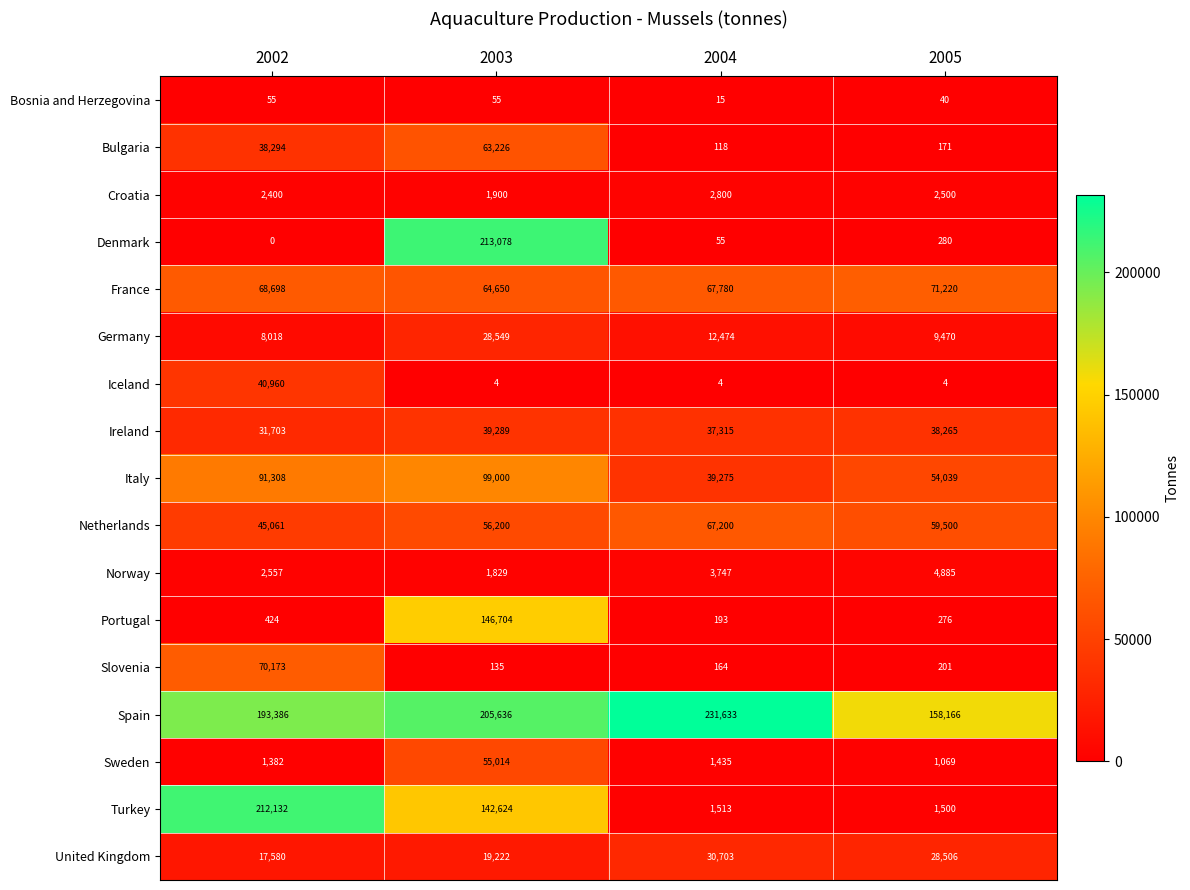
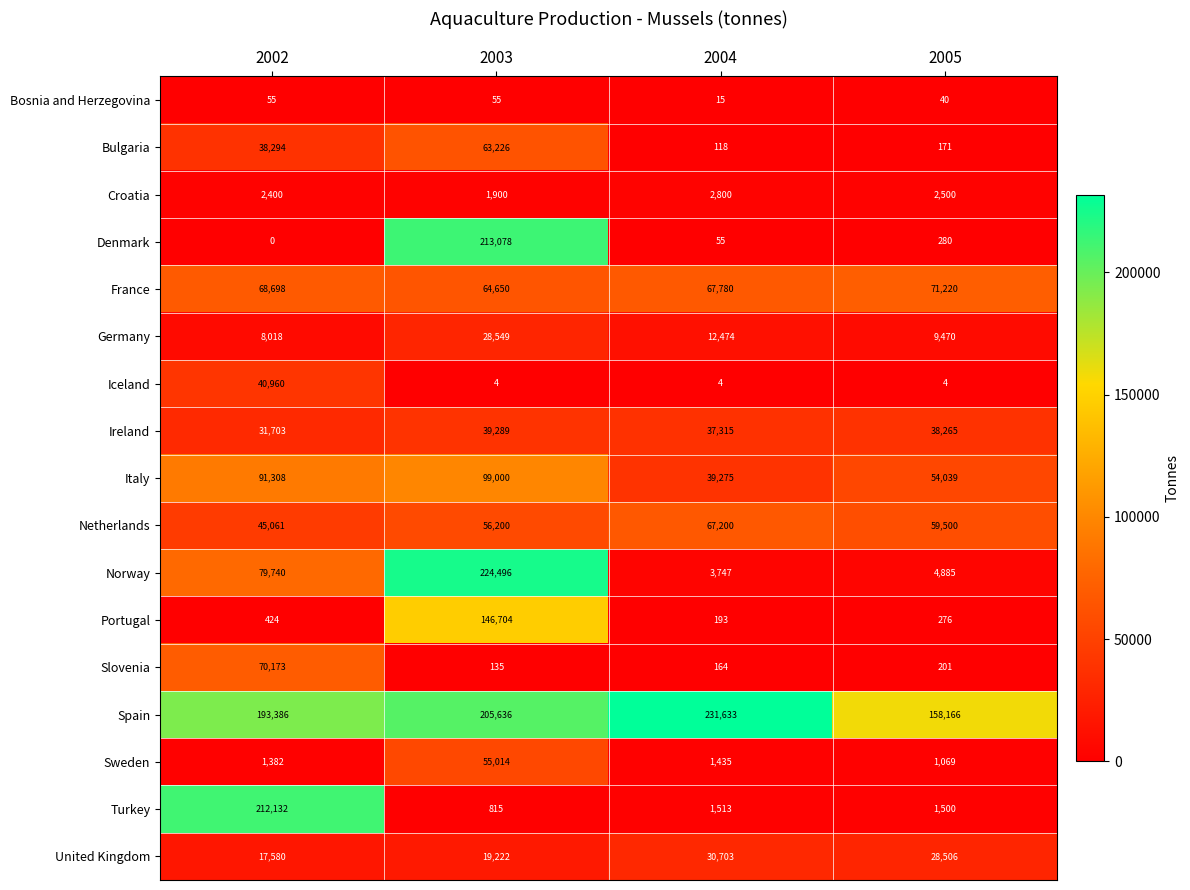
Norway, 2002: 2,557 -> 79,740
Norway, 2003: 1,829 -> 224,496
Turkey, 2003: 142,624 -> 815
